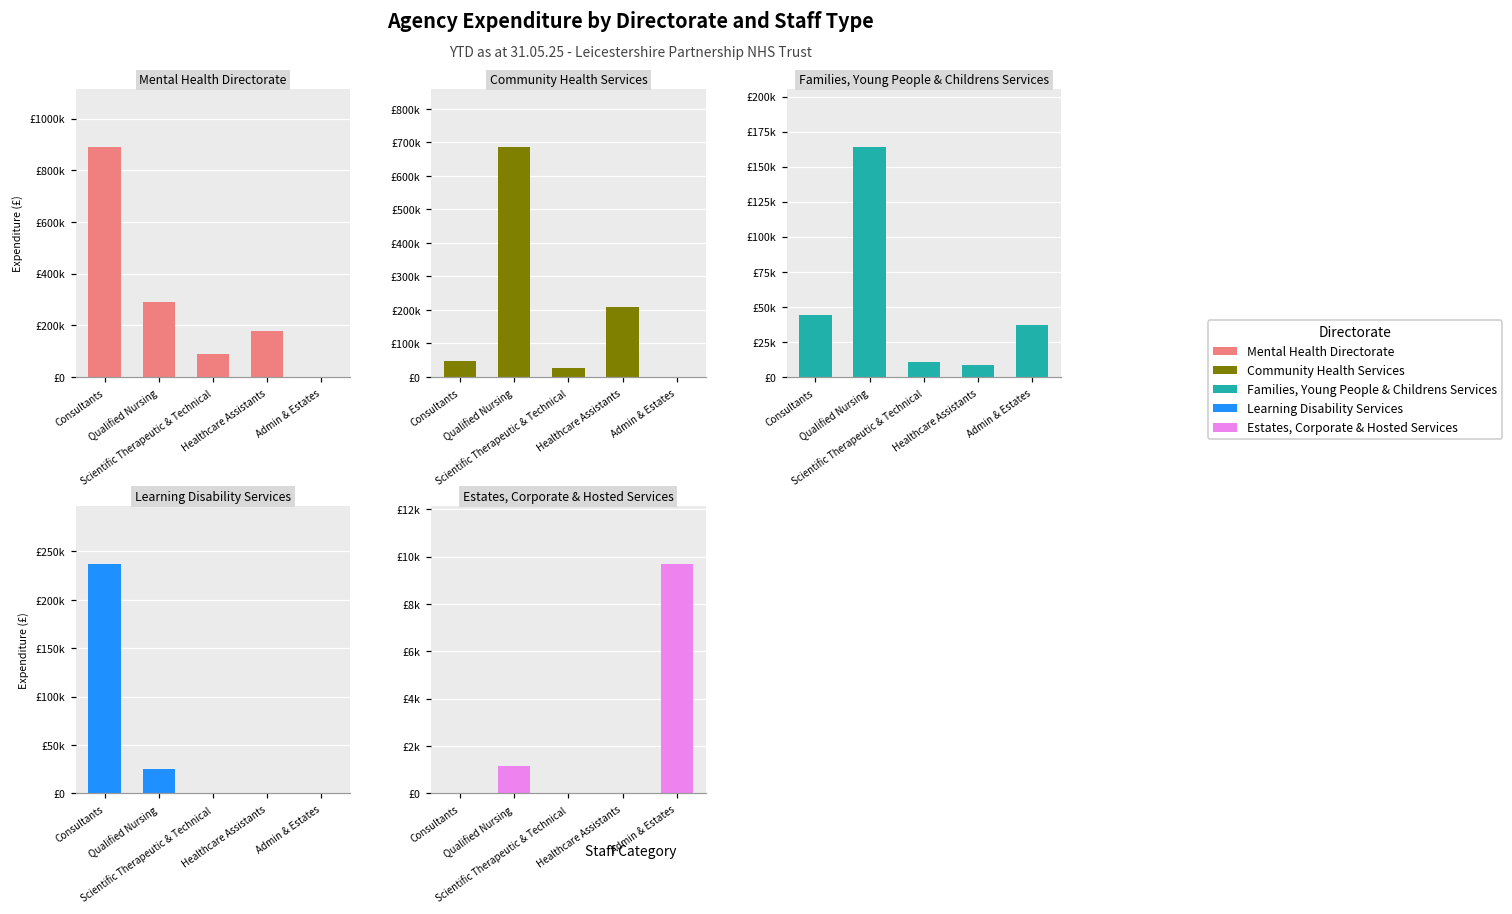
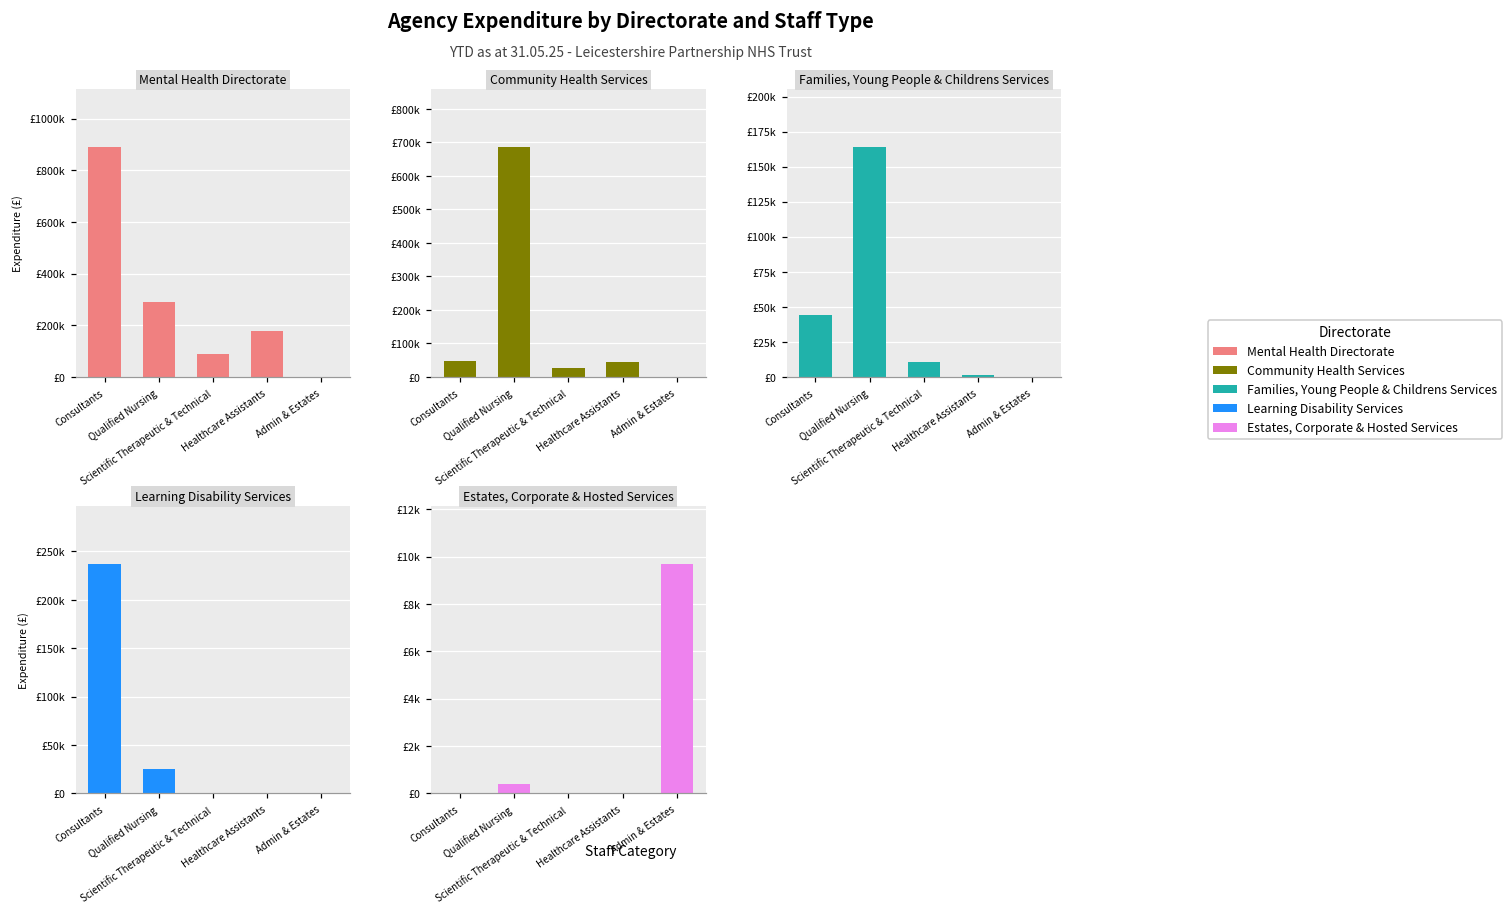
Community Health Services, Healthcare Assistants: £210000 -> £40000
Families, Young People & Childrens Services, Healthcare Assistants: £8000 -> £1000
Families, Young People & Childrens Services, Admin & Estates: £37000 -> £0
Estates, Corporate & Hosted Services, Qualified Nursing: £1100 -> £400
